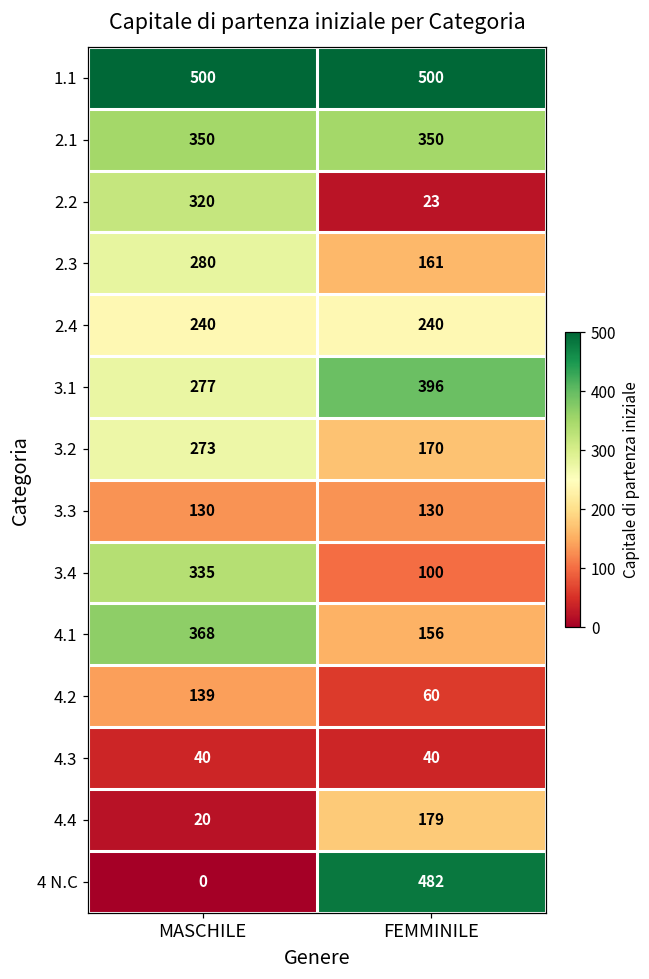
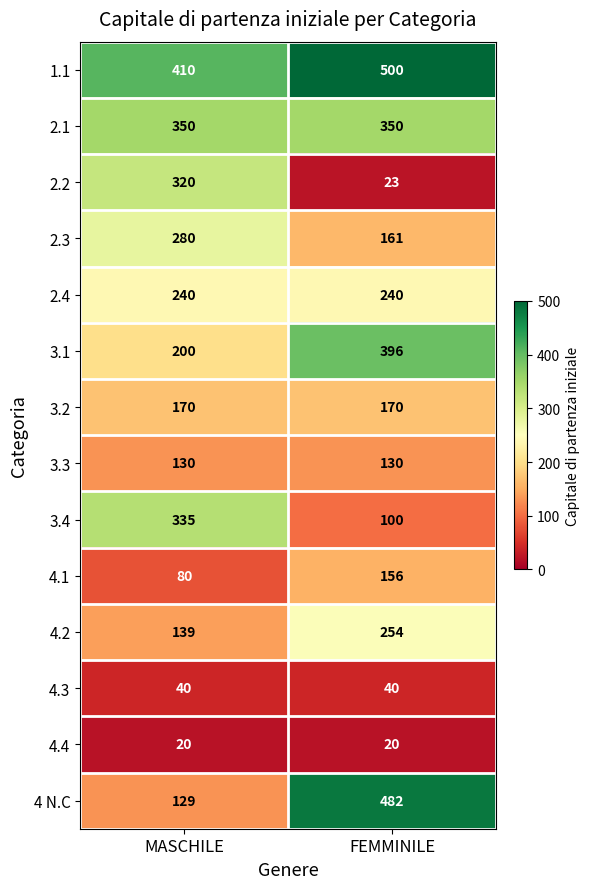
1.1, MASCHILE: 500 -> 410
3.1, MASCHILE: 277 -> 200
3.2, MASCHILE: 273 -> 170
4.1, MASCHILE: 368 -> 80
4.2, FEMMINILE: 60 -> 254
4.4, FEMMINILE: 179 -> 20
4 N.C, MASCHILE: 0 -> 129
